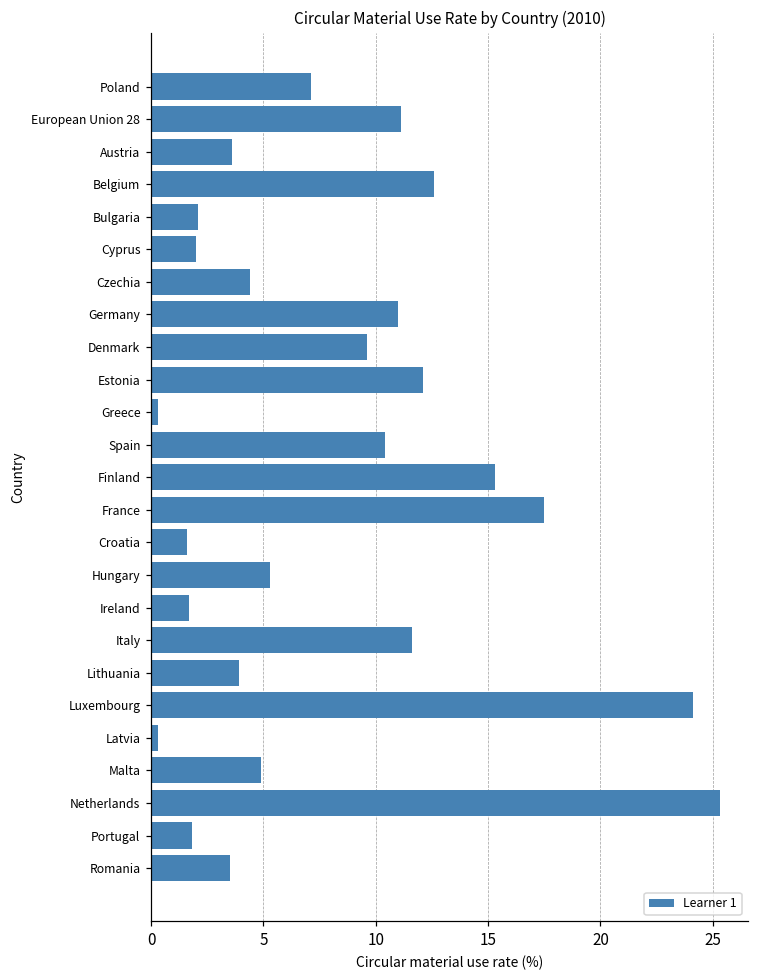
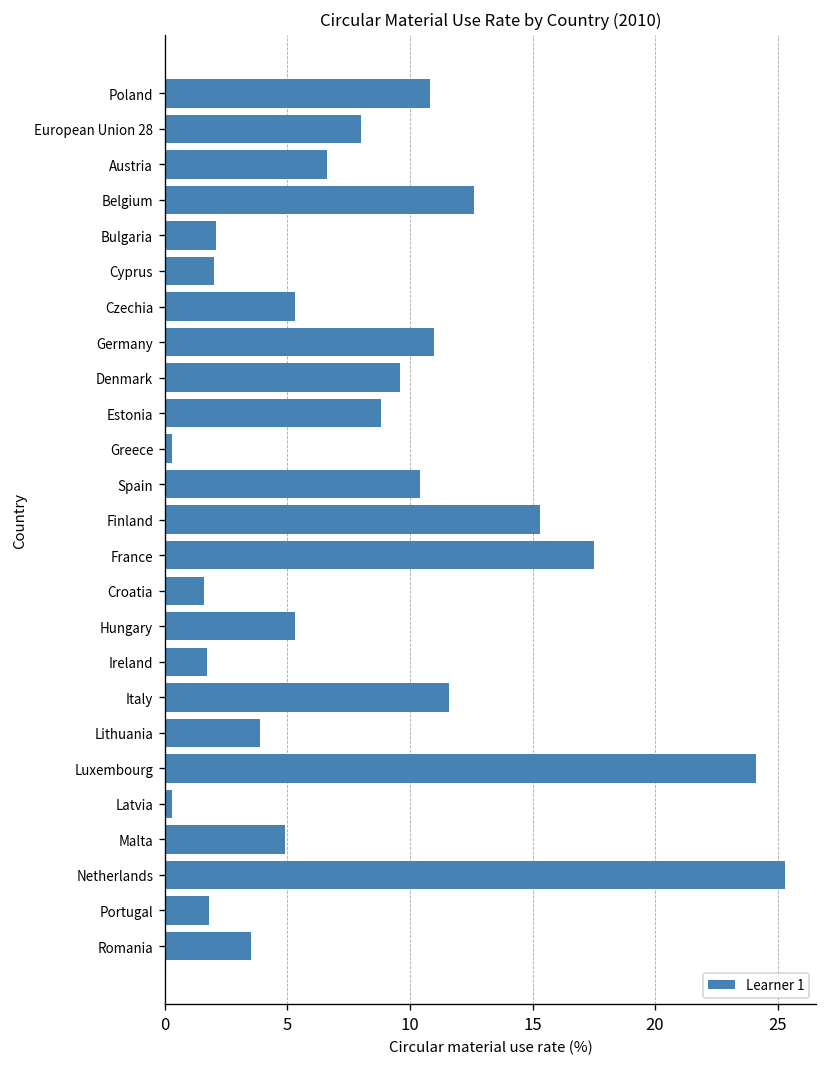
Poland: 7.1 -> 10.8
European Union 28: 11.1 -> 8.0
Austria: 3.6 -> 6.6
Czechia: 4.4 -> 5.3
Estonia: 12.1 -> 8.8
